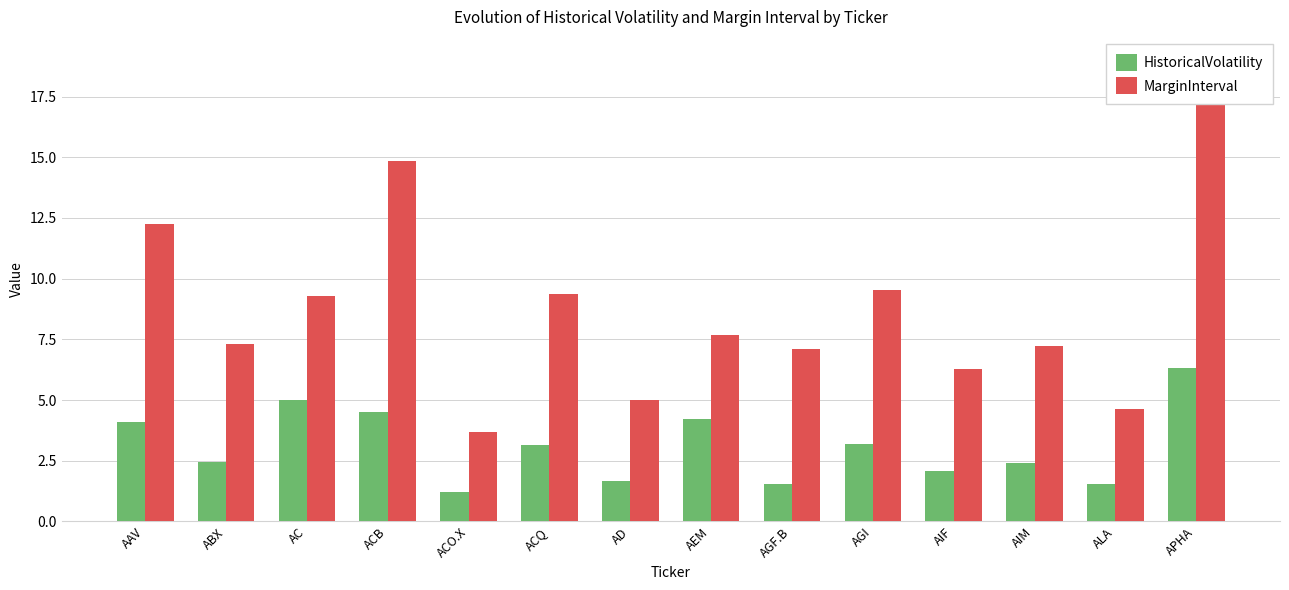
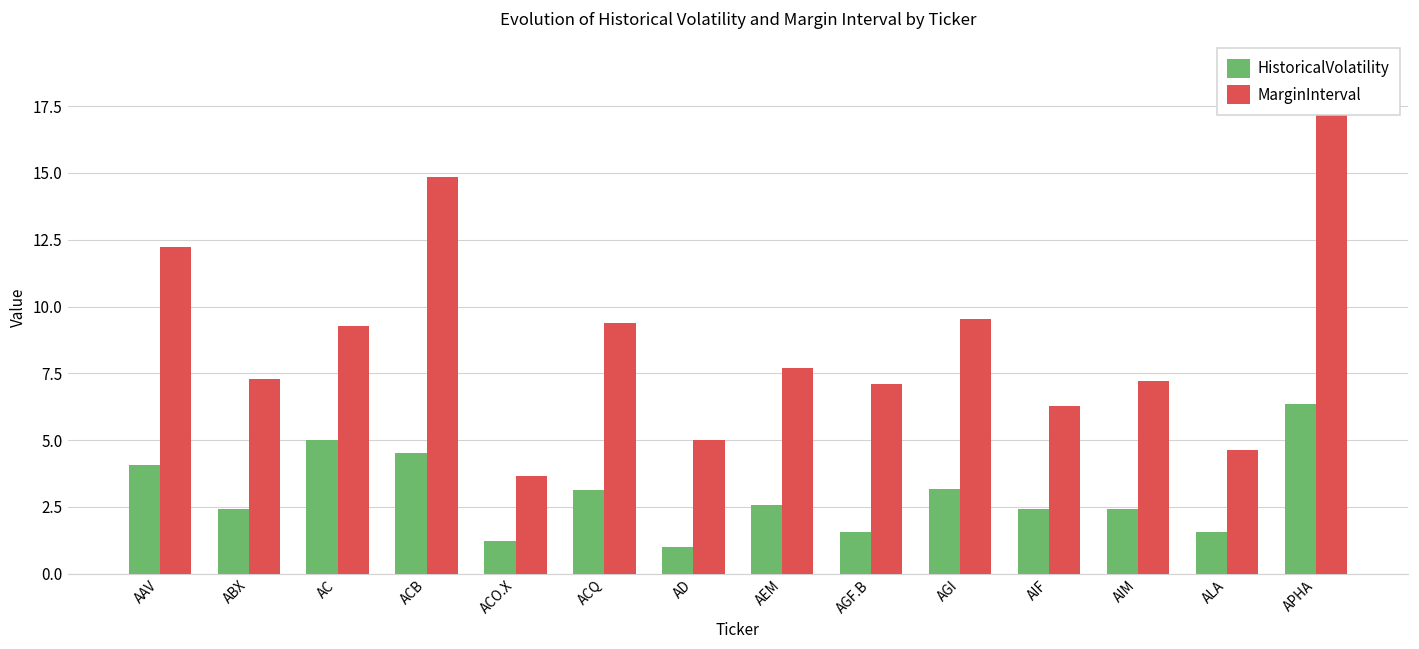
HistoricalVolatility, AD: 1.7 -> 1.0
HistoricalVolatility, AEM: 4.2 -> 2.6
HistoricalVolatility, AIF: 2.1 -> 2.4
